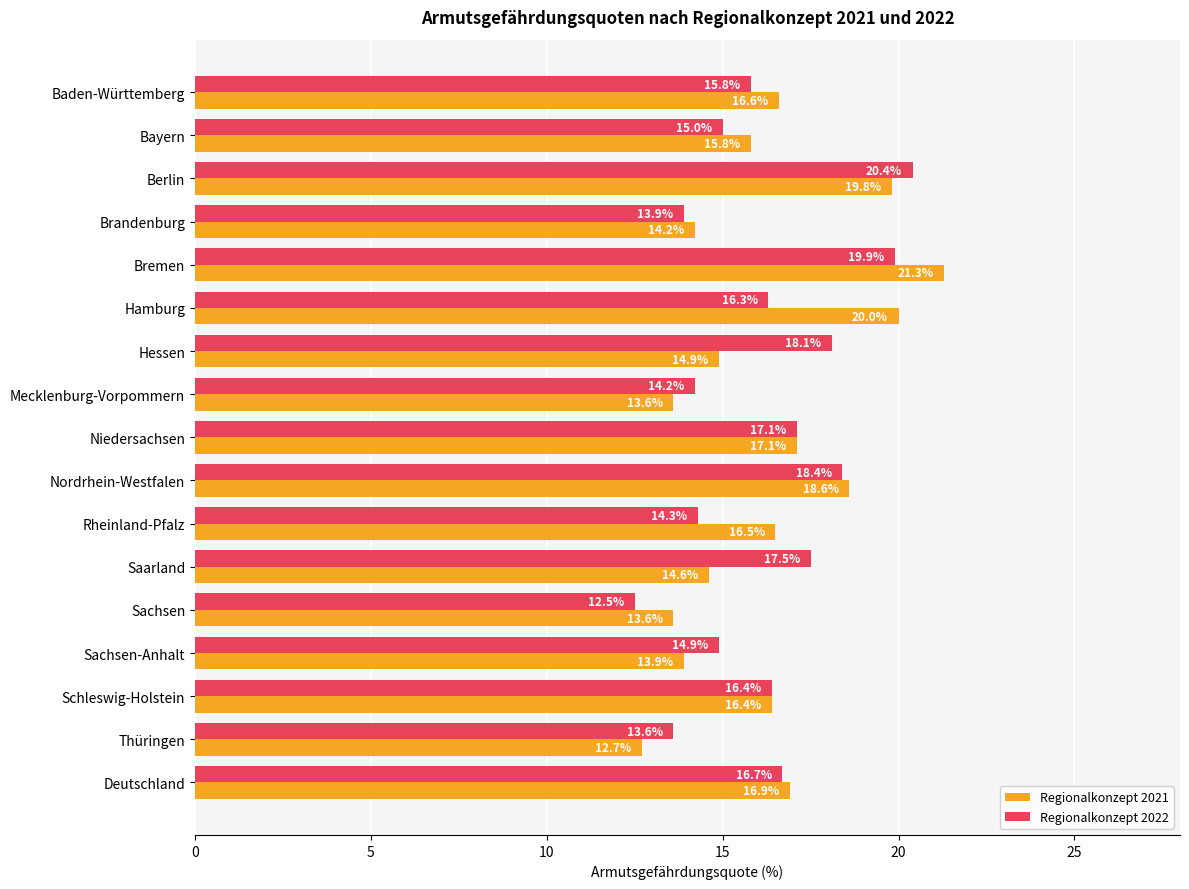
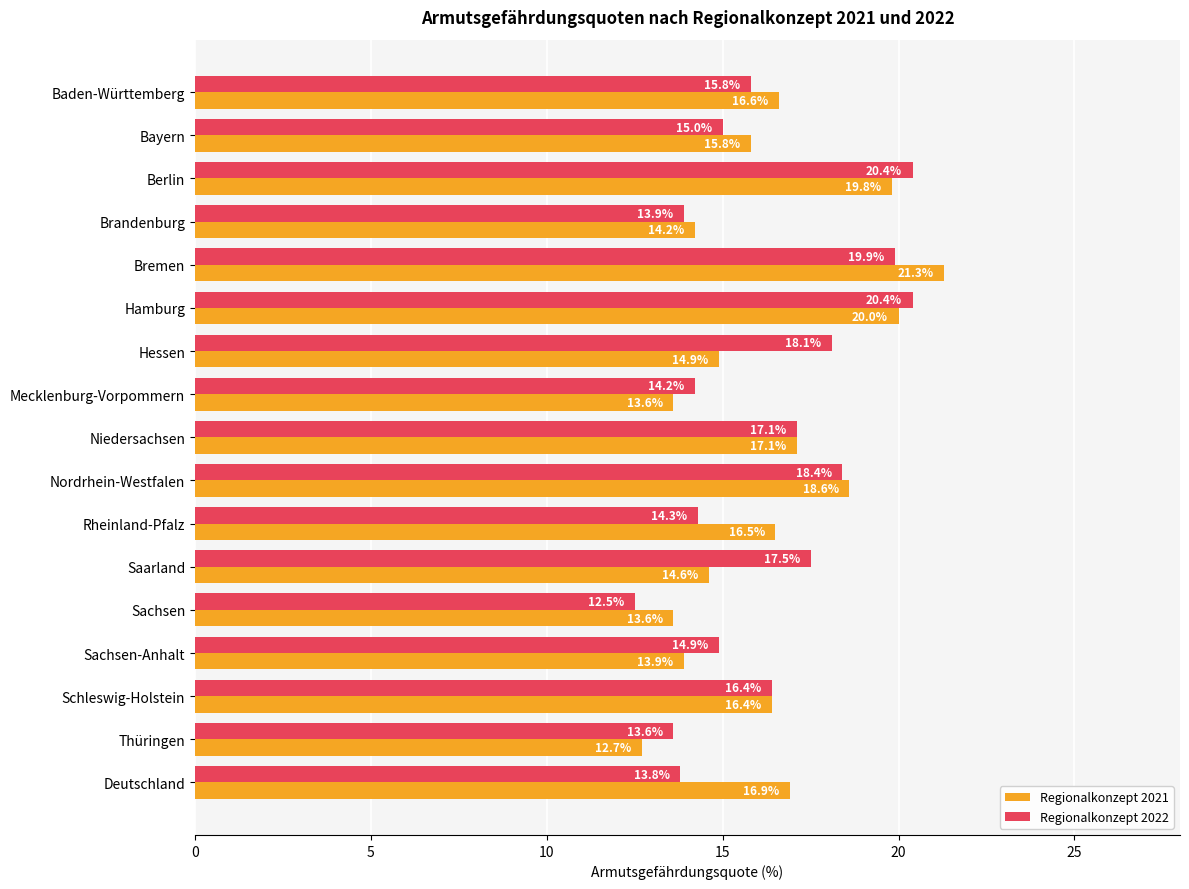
Regionalkonzept 2022, Hamburg: 16.3% -> 20.4%
Regionalkonzept 2022, Deutschland: 16.7% -> 13.8%
